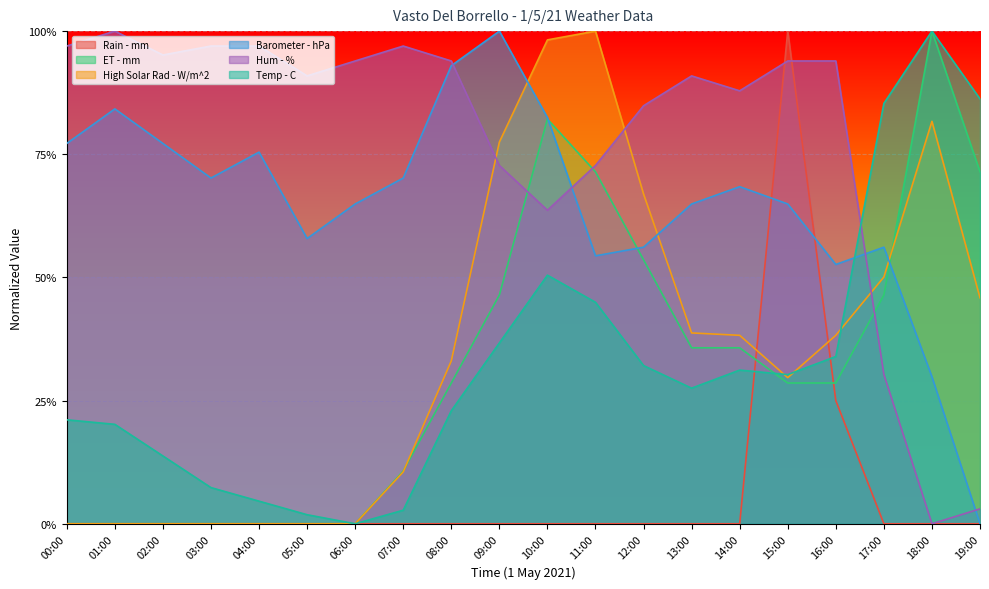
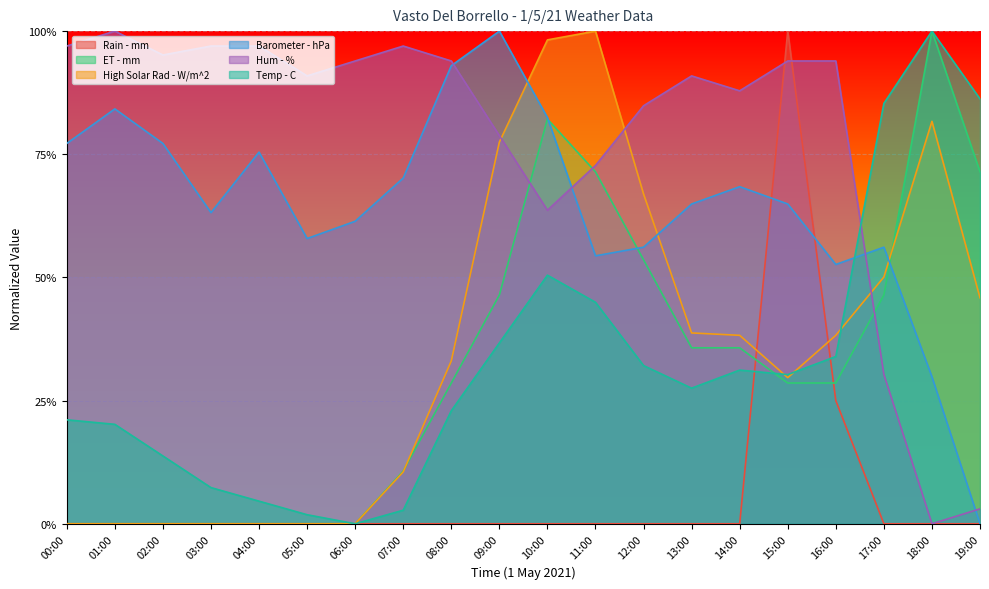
Barometer - hPa, 03:00: 70% -> 63%
Barometer - hPa, 06:00: 65% -> 61%
Hum - %, 09:00: 73% -> 79%
